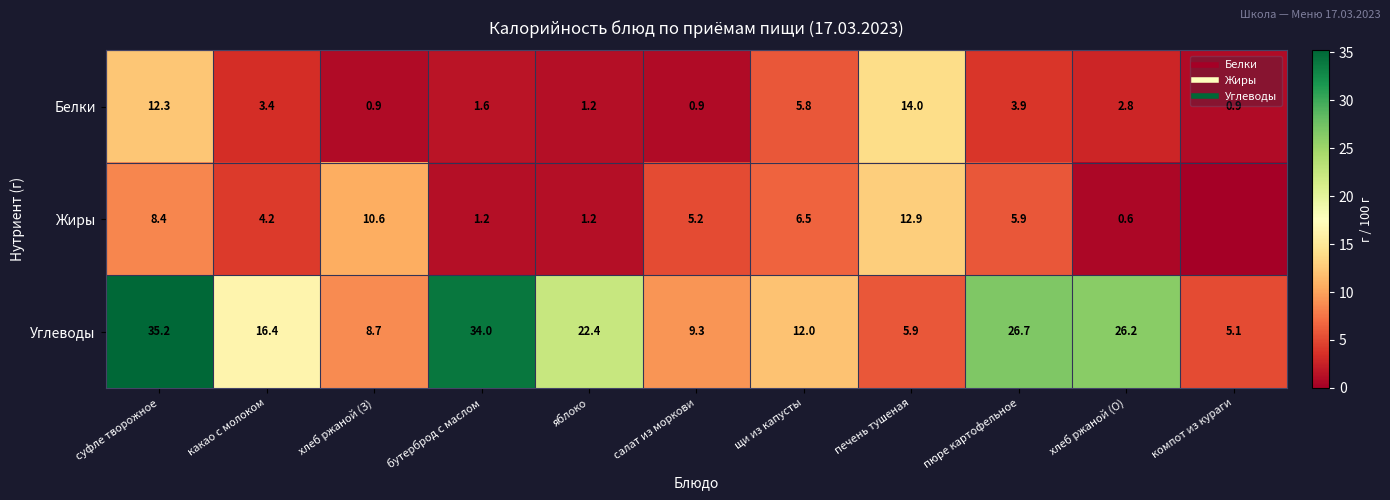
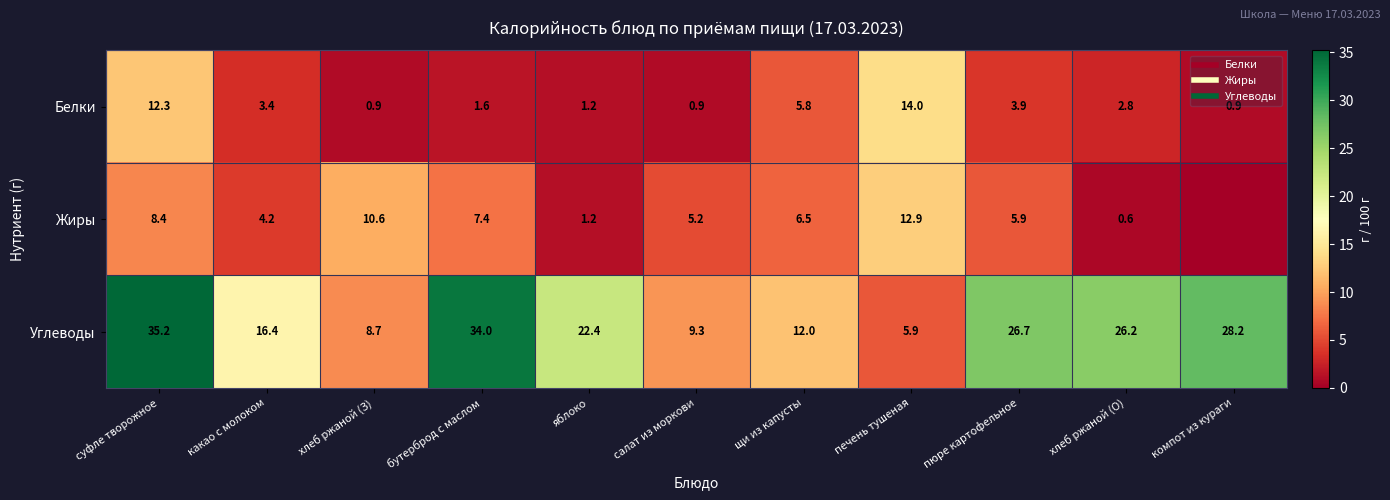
Жиры, бутерброд с маслом: 1.2 -> 7.4
Углеводы, компот из кураги: 5.1 -> 28.2
